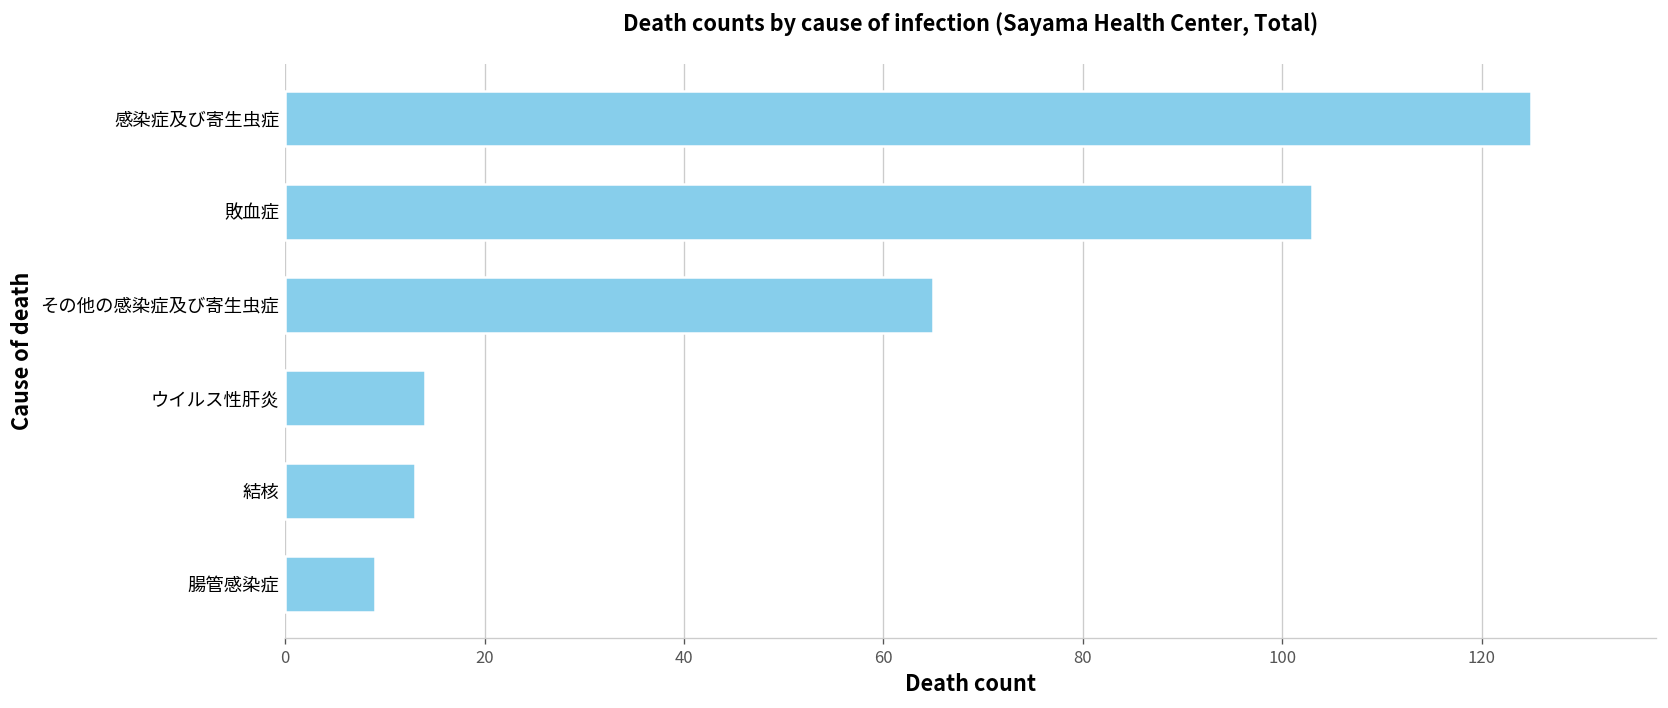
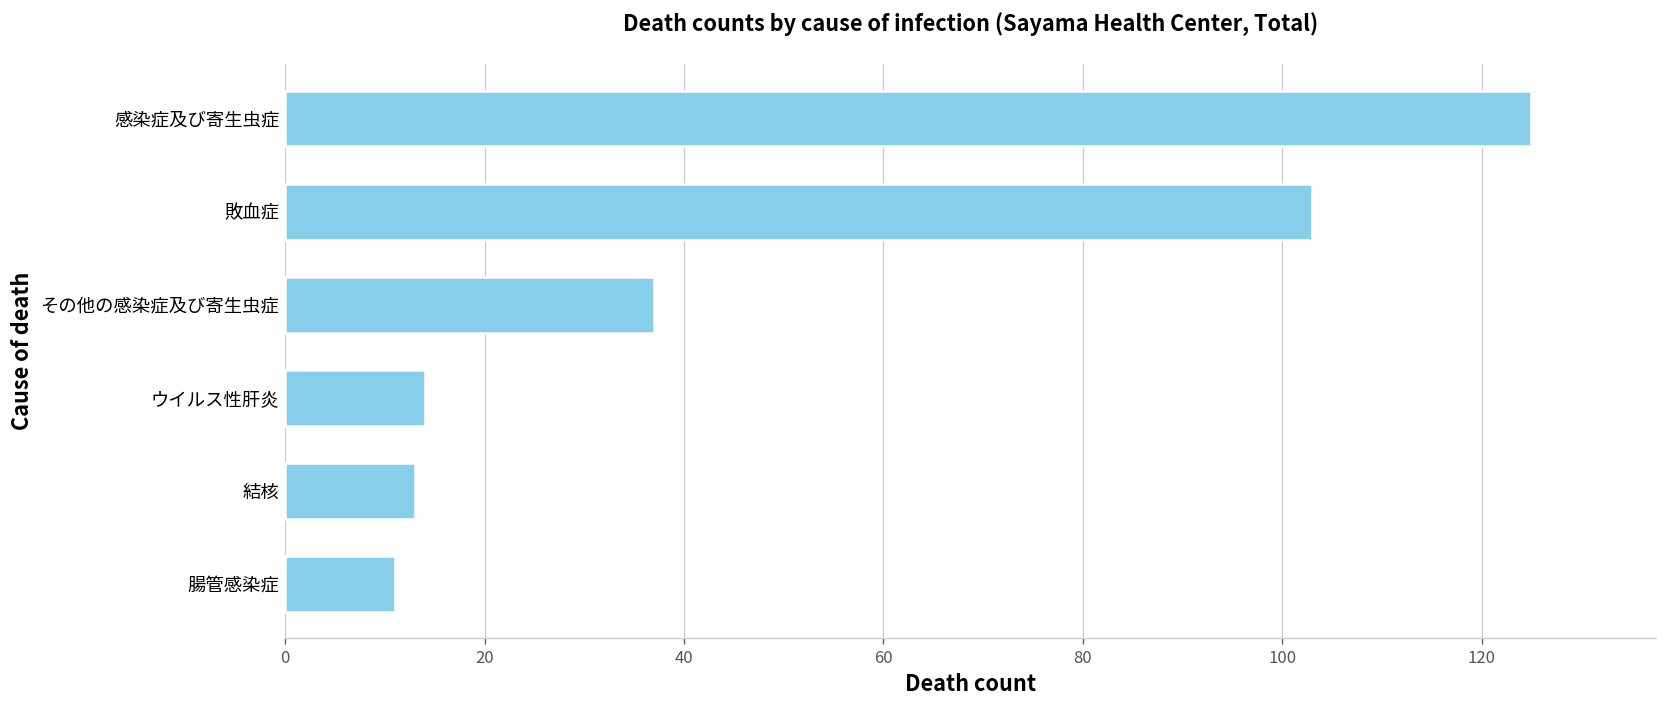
その他の感染症及び寄生虫症: 65 -> 37
腸管感染症: 9 -> 11
